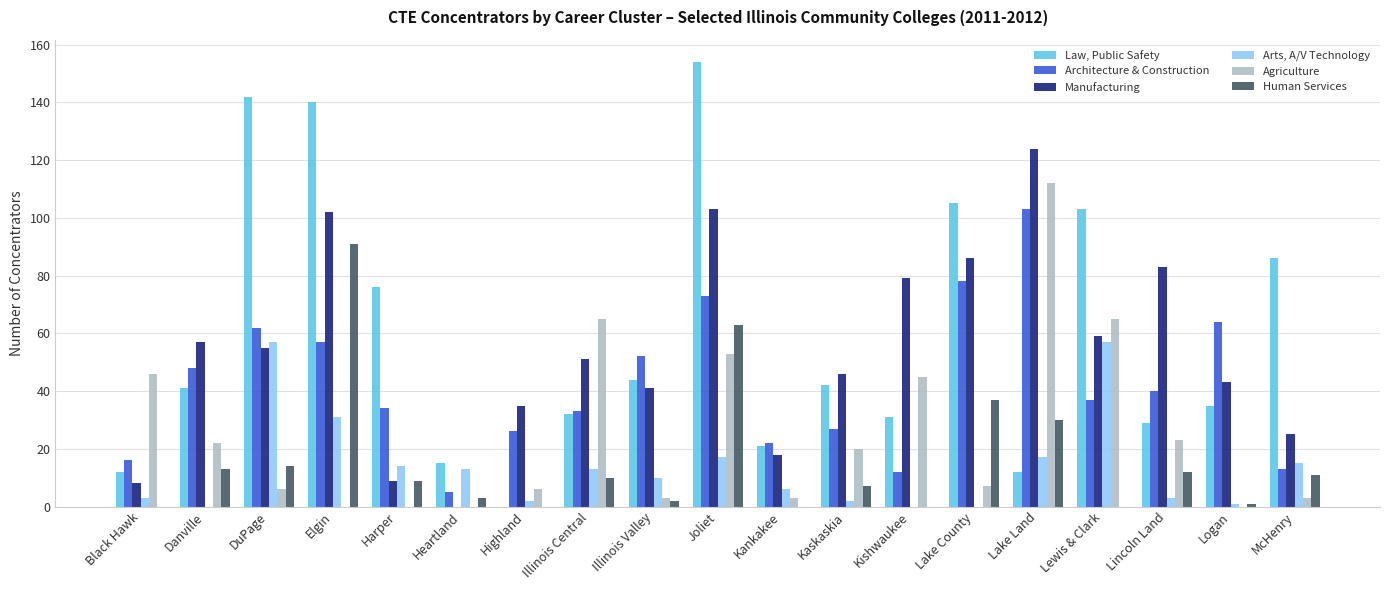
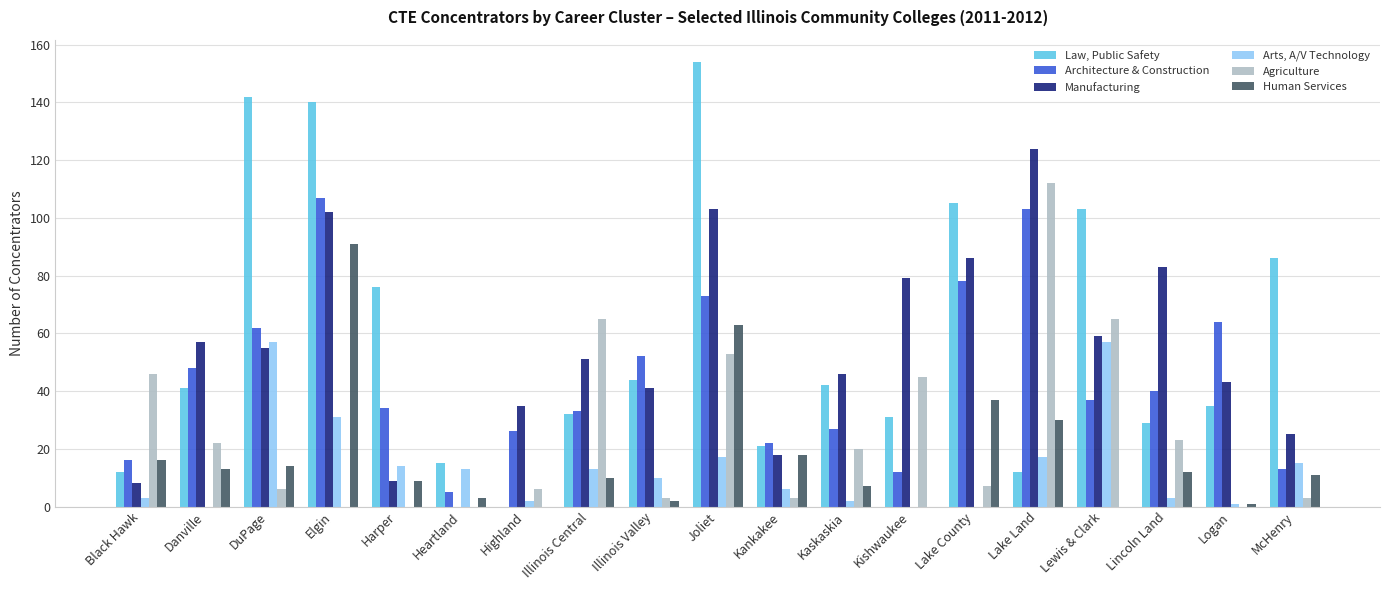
Human Services, Black Hawk: 0 -> 16
Architecture & Construction, Elgin: 57 -> 107
Human Services, Kankakee: 0 -> 18
